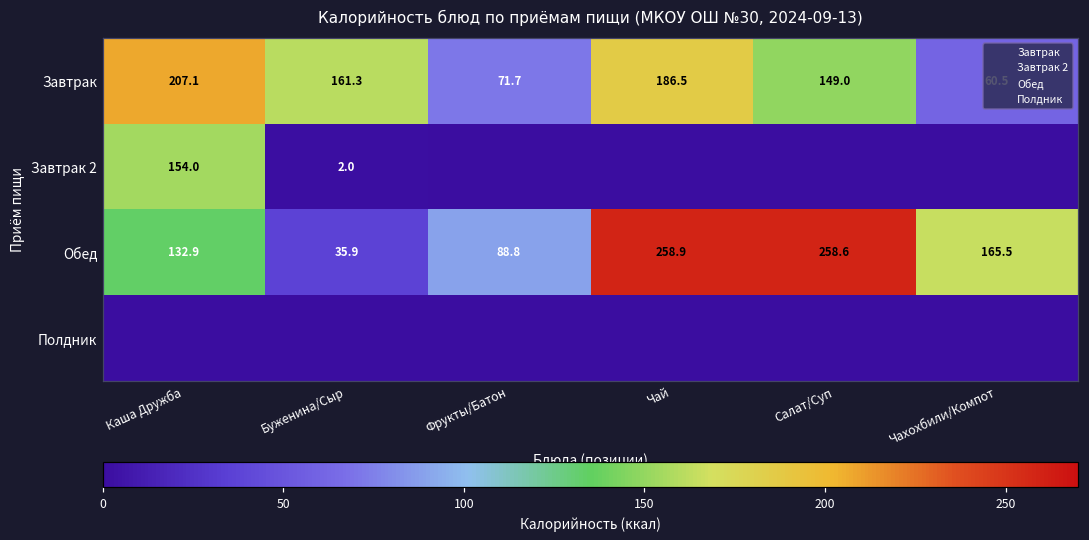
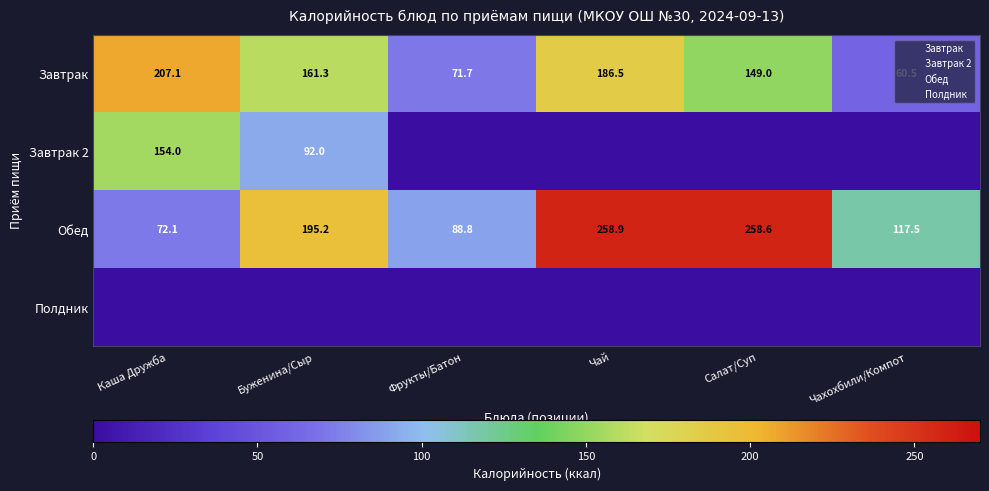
Завтрак 2, Буженина/Сыр: 2.0 -> 92.0
Обед, Каша Дружба: 132.9 -> 72.1
Обед, Буженина/Сыр: 35.9 -> 195.2
Обед, Чахохбили/Компот: 165.5 -> 117.5
